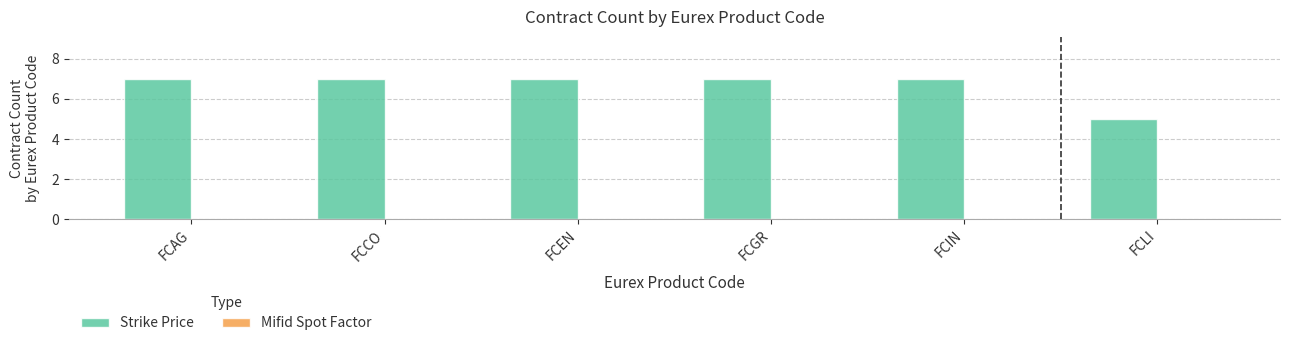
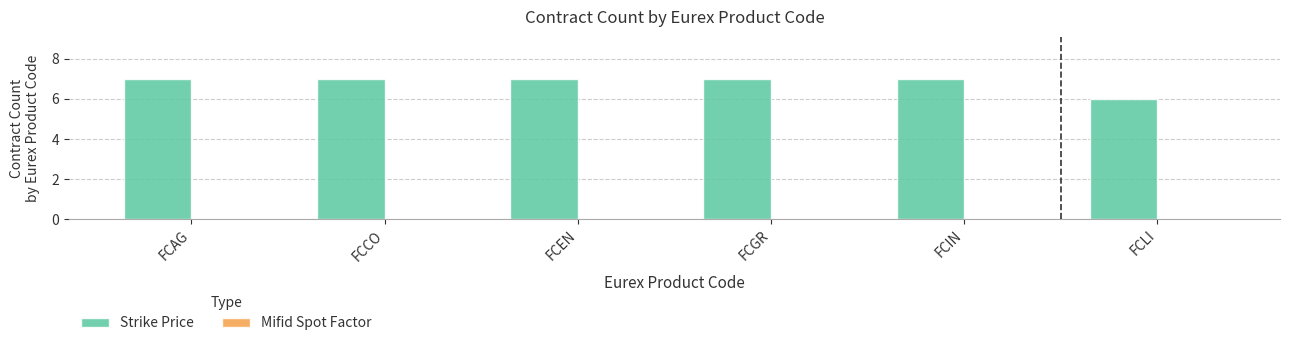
Strike Price, FCLI: 5 -> 6
